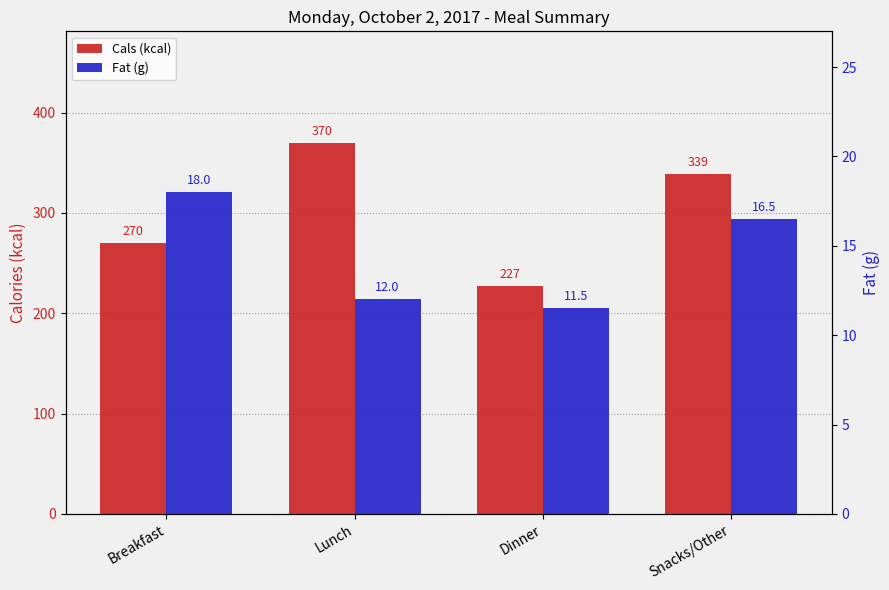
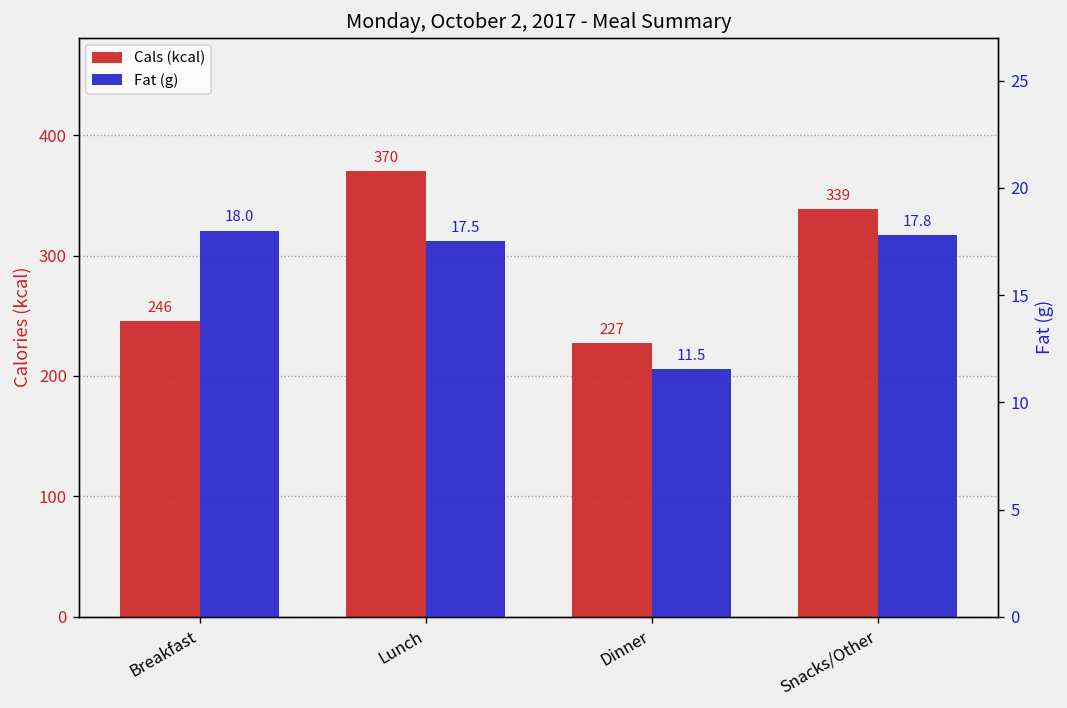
Cals (kcal), Breakfast: 270 -> 246
Fat (g), Lunch: 12.0 -> 17.5
Fat (g), Snacks/Other: 16.5 -> 17.8
